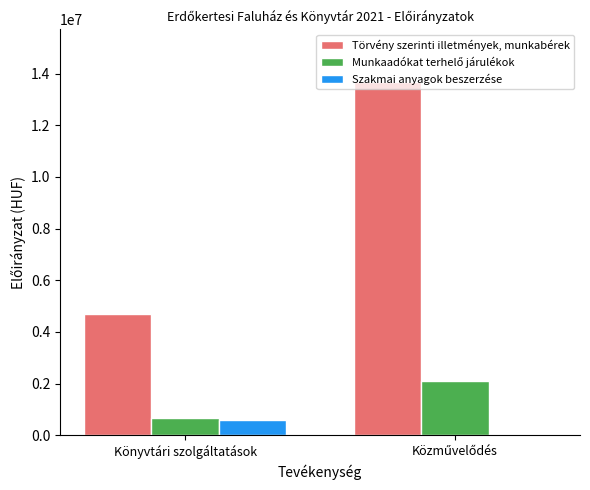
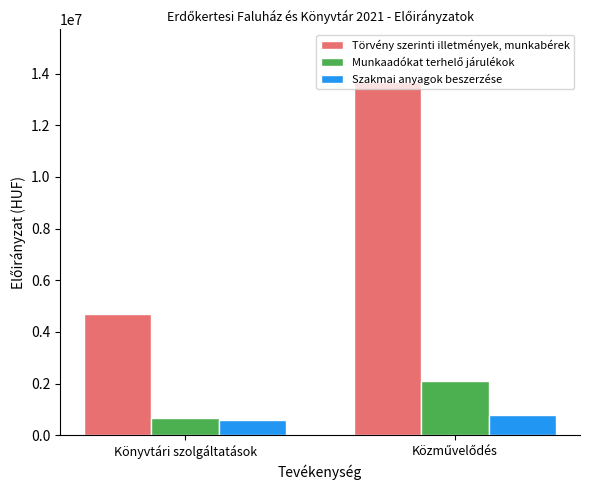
Szakmai anyagok beszerzése, Közművelődés: 0 -> 800000
